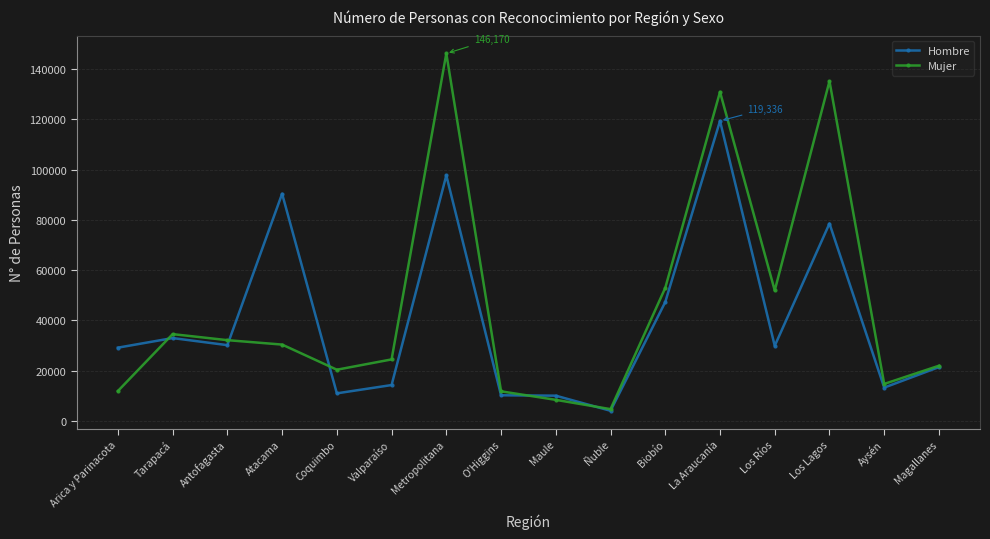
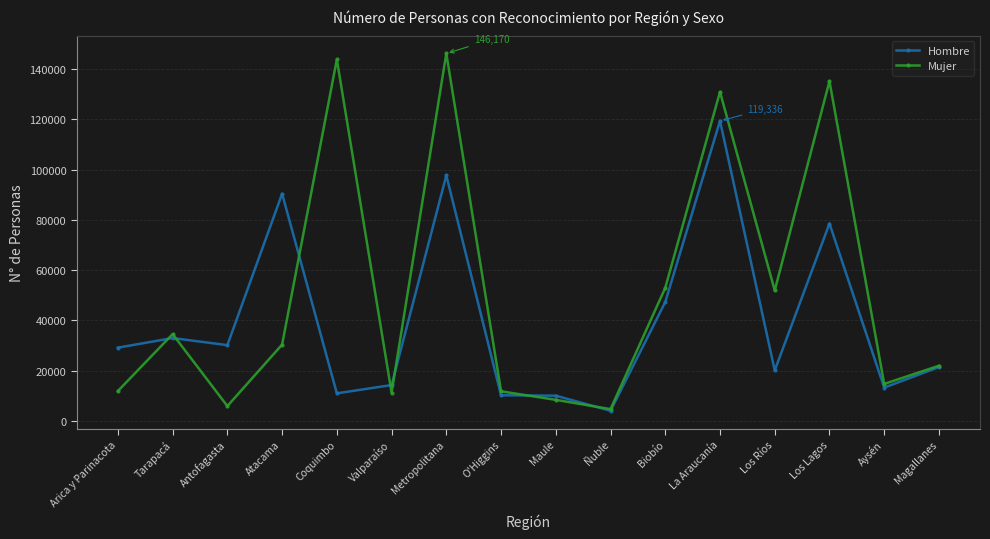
Mujer, Antofagasta: 32000 -> 6000
Mujer, Coquimbo: 20000 -> 144000
Mujer, Valparaíso: 24000 -> 11000
Hombre, Los Ríos: 30000 -> 20000
